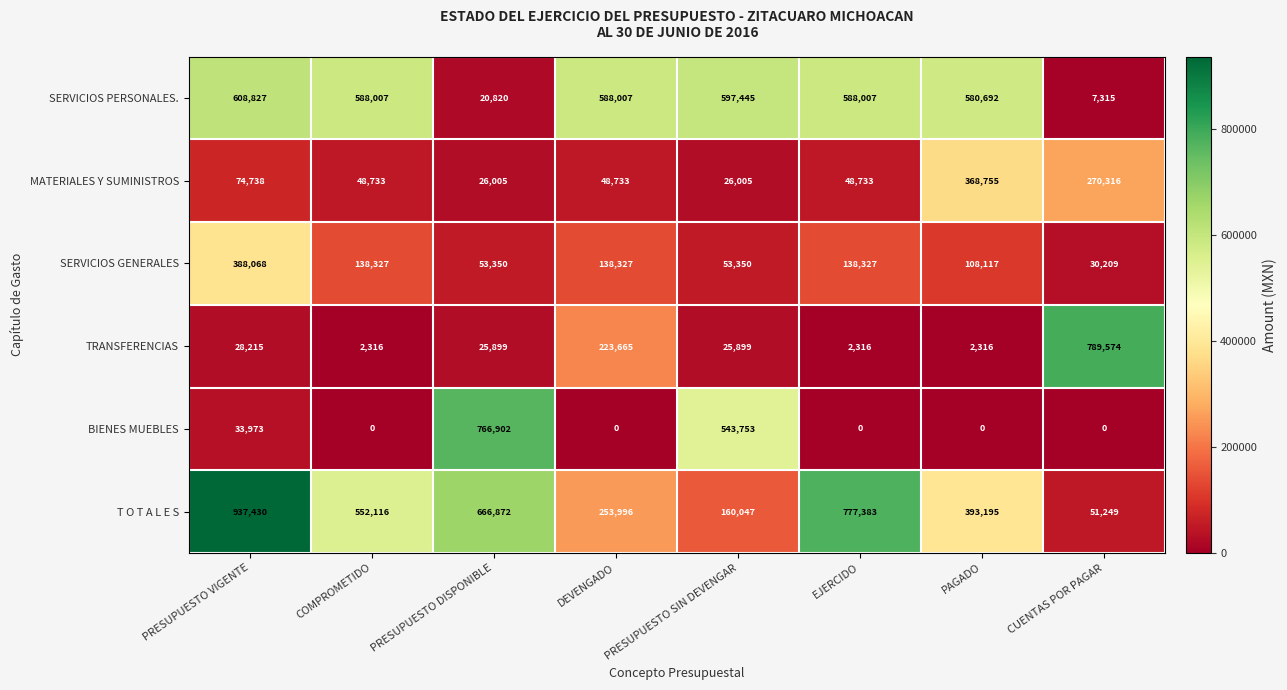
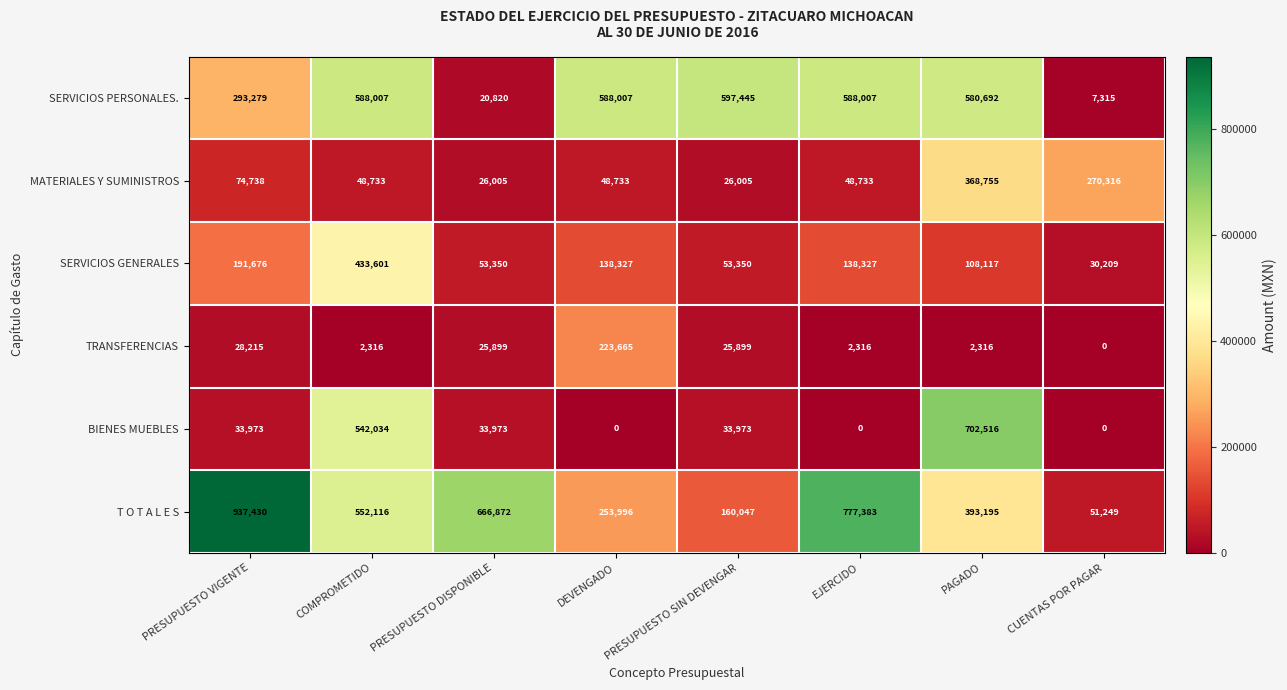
SERVICIOS PERSONALES., PRESUPUESTO VIGENTE: 608,827 -> 293,279
SERVICIOS GENERALES, PRESUPUESTO VIGENTE: 388,068 -> 191,676
SERVICIOS GENERALES, COMPROMETIDO: 138,327 -> 433,601
TRANSFERENCIAS, CUENTAS POR PAGAR: 789,574 -> 0
BIENES MUEBLES, COMPROMETIDO: 0 -> 542,034
BIENES MUEBLES, PRESUPUESTO DISPONIBLE: 766,902 -> 33,973
BIENES MUEBLES, PRESUPUESTO SIN DEVENGAR: 543,753 -> 33,973
BIENES MUEBLES, PAGADO: 0 -> 702,516
